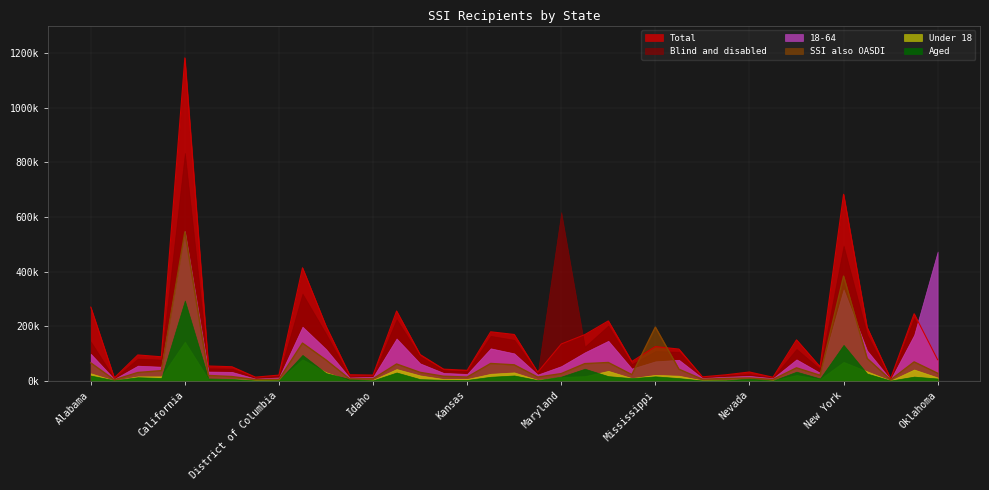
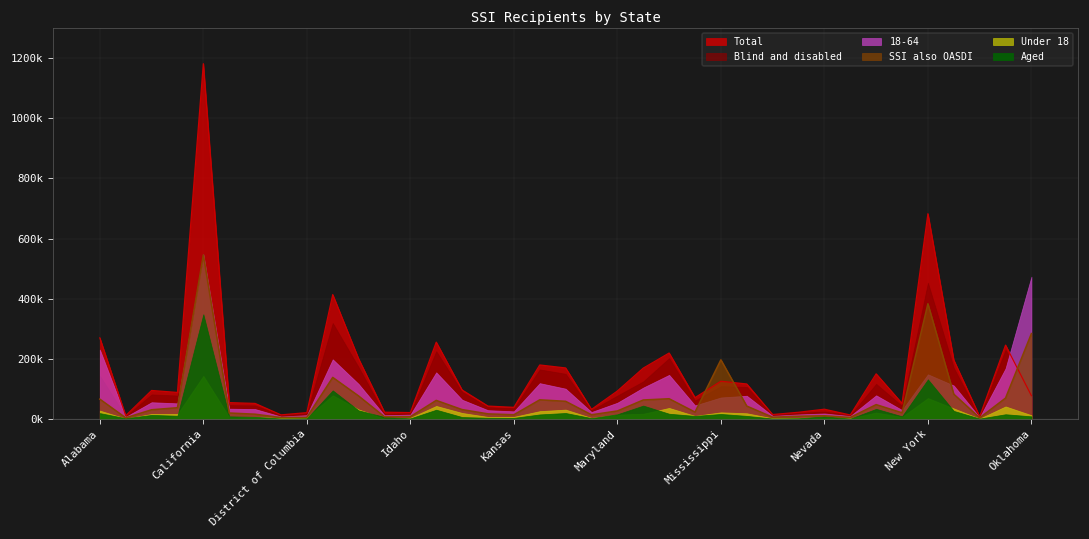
18-64, Alabama: 100000 -> 230000
Blind and disabled, California: 830000 -> 320000
Aged, California: 290000 -> 350000
Total, Maryland: 130000 -> 90000
Blind and disabled, Maryland: 620000 -> 80000
Blind and disabled, New York: 490000 -> 450000
18-64, New York: 330000 -> 150000
SSI also OASDI, Oklahoma: 30000 -> 280000
